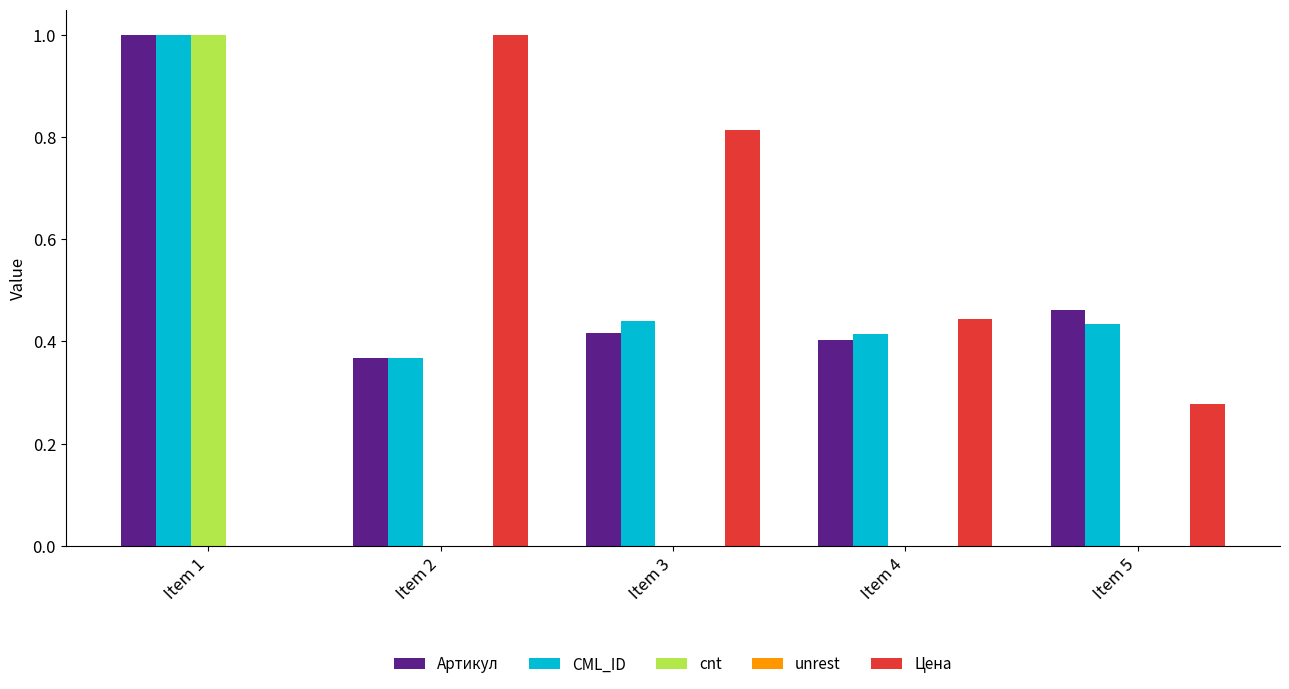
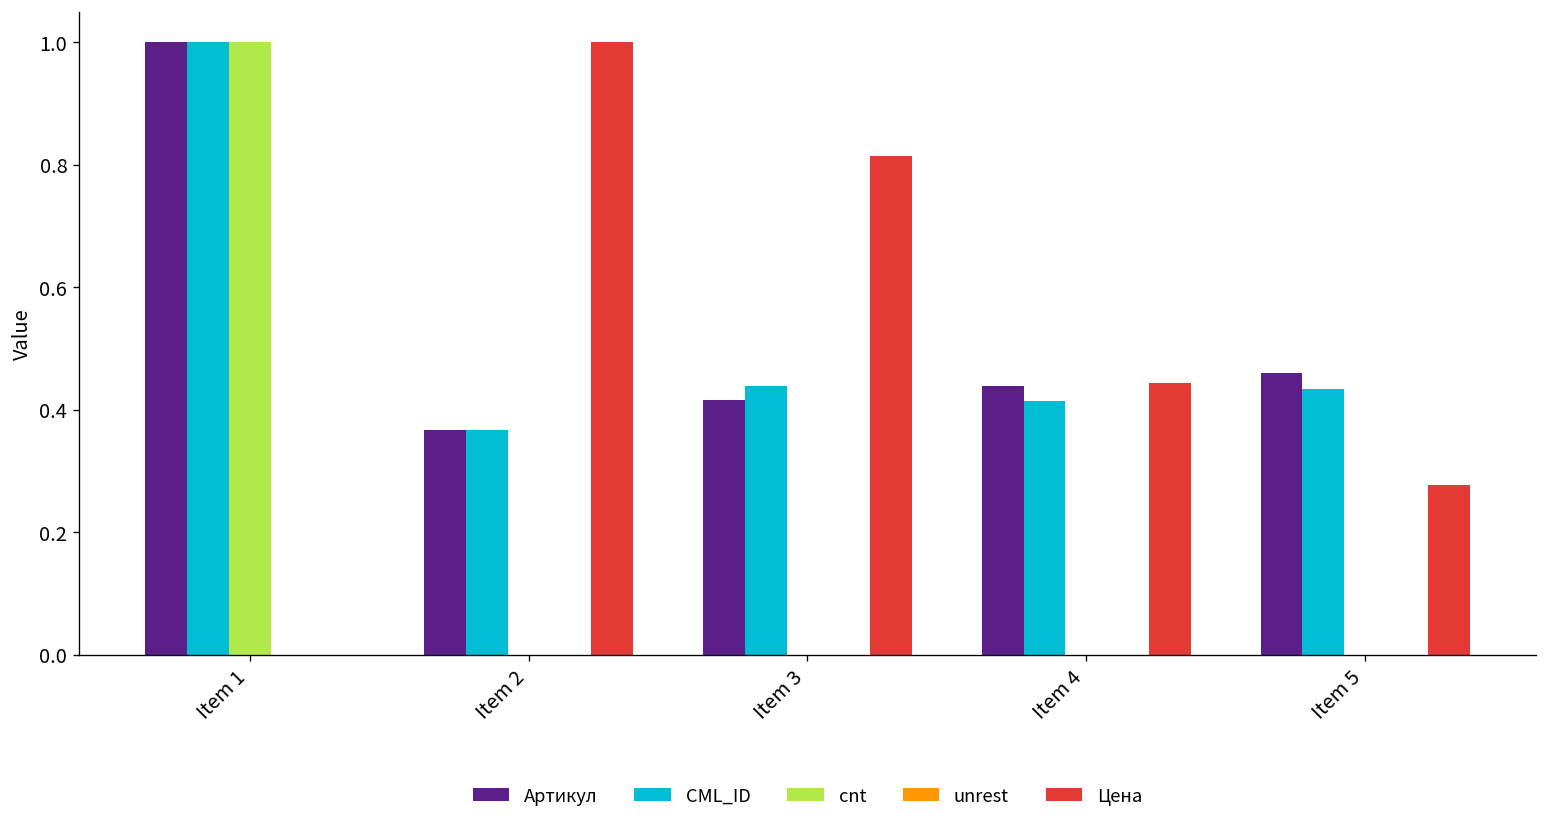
Артикул, Item 4: 0.40 -> 0.44
